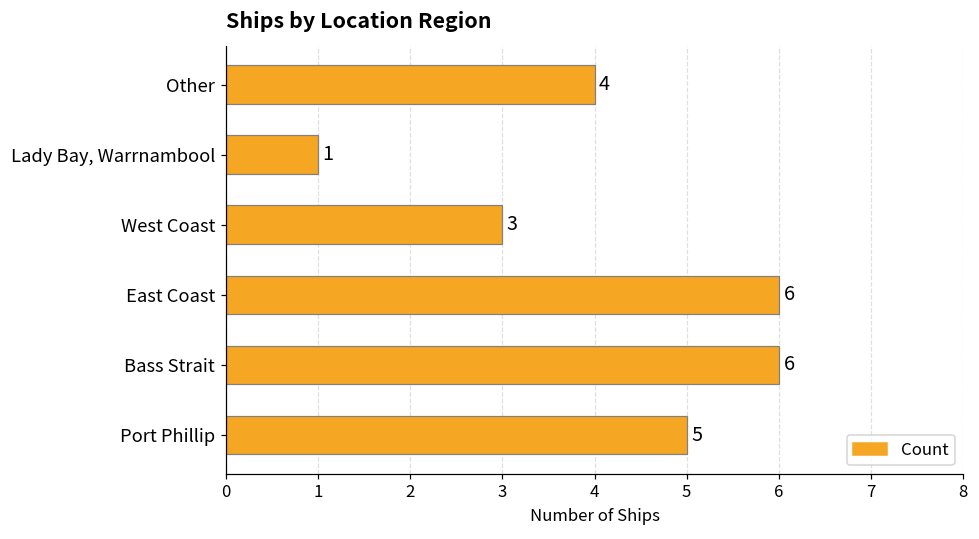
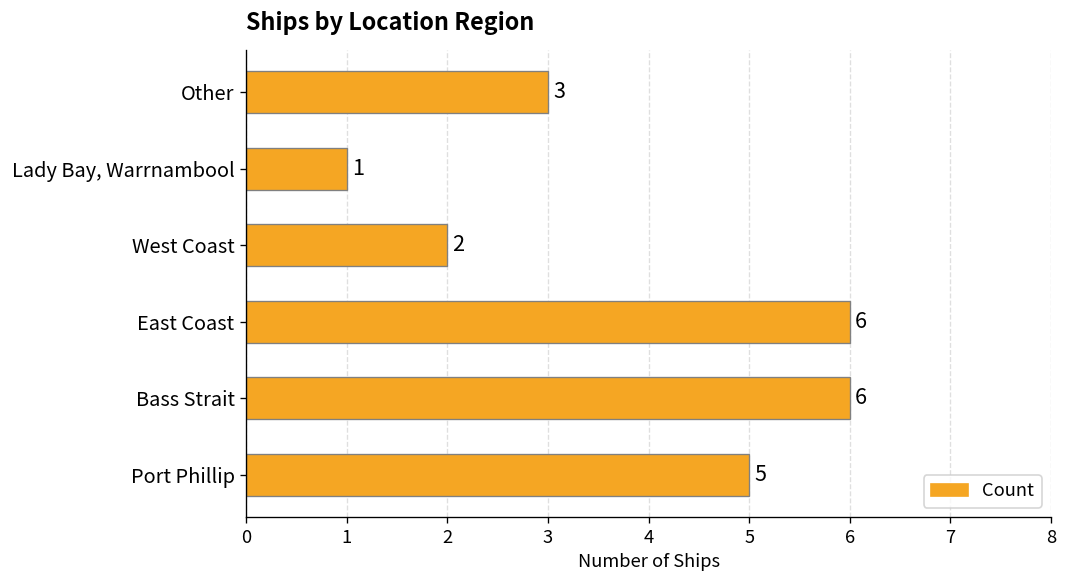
Other: 4 -> 3
West Coast: 3 -> 2
